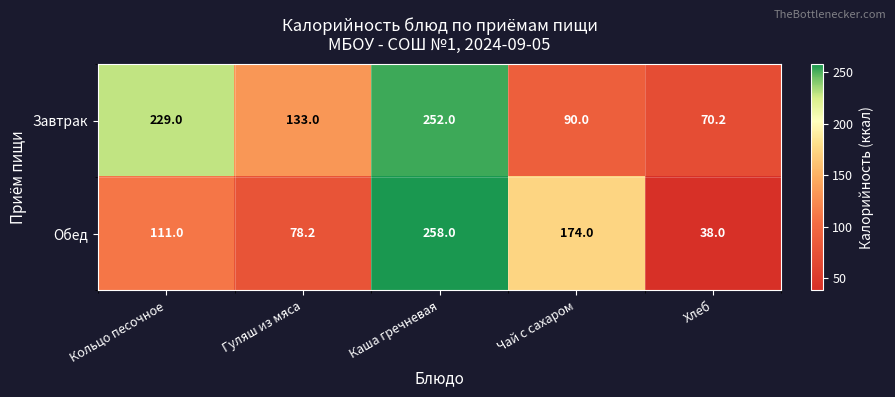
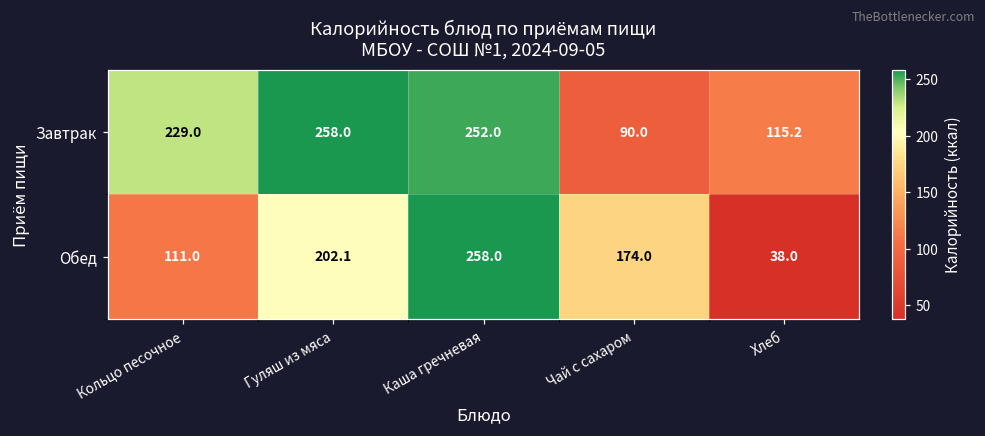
Завтрак, Гуляш из мяса: 133.0 -> 258.0
Завтрак, Хлеб: 70.2 -> 115.2
Обед, Гуляш из мяса: 78.2 -> 202.1
